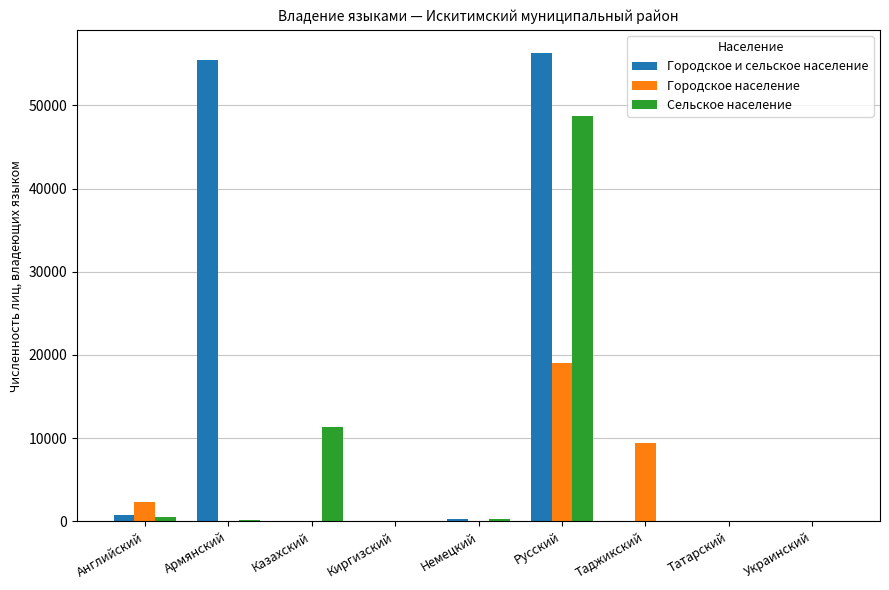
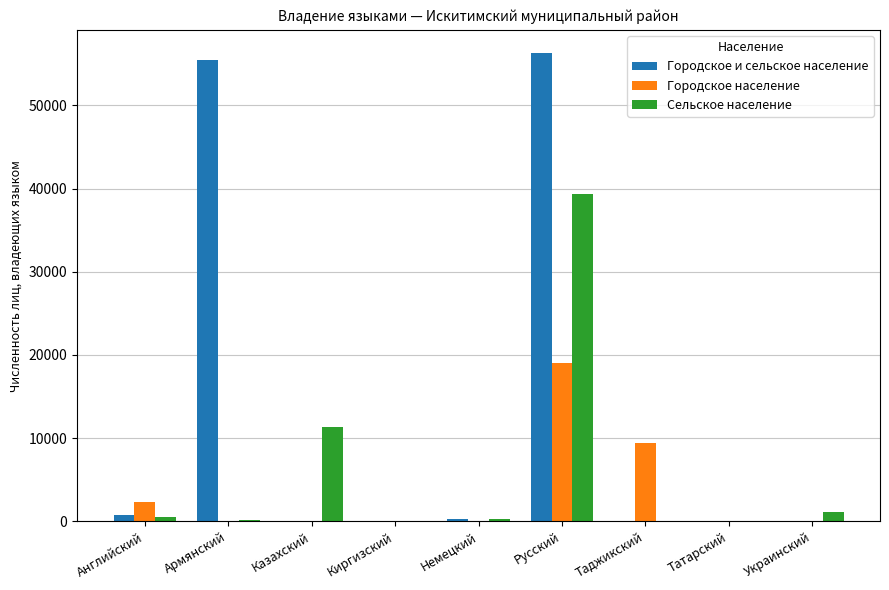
Сельское население, Русский: 49000 -> 39000
Сельское население, Украинский: 0 -> 1000
